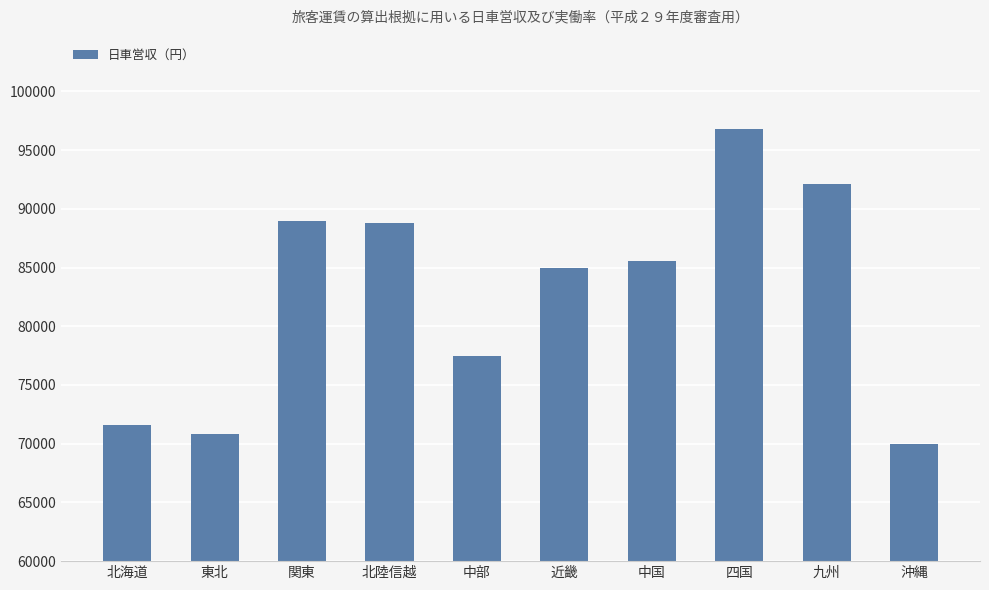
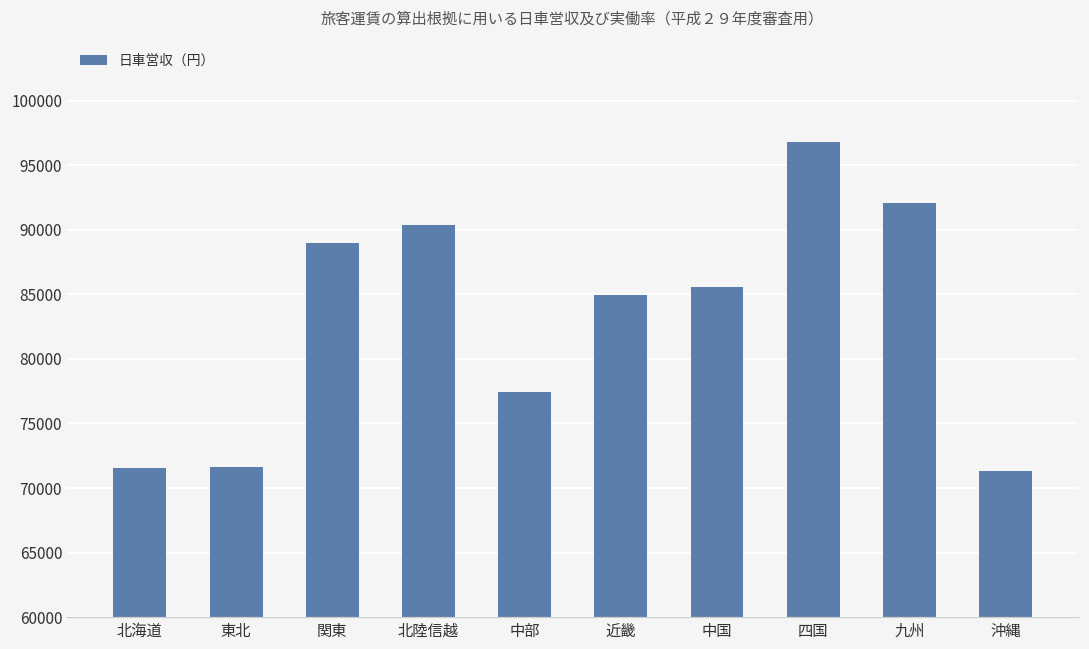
東北: 70800 -> 71600
北陸信越: 88800 -> 90400
沖縄: 69900 -> 71300
